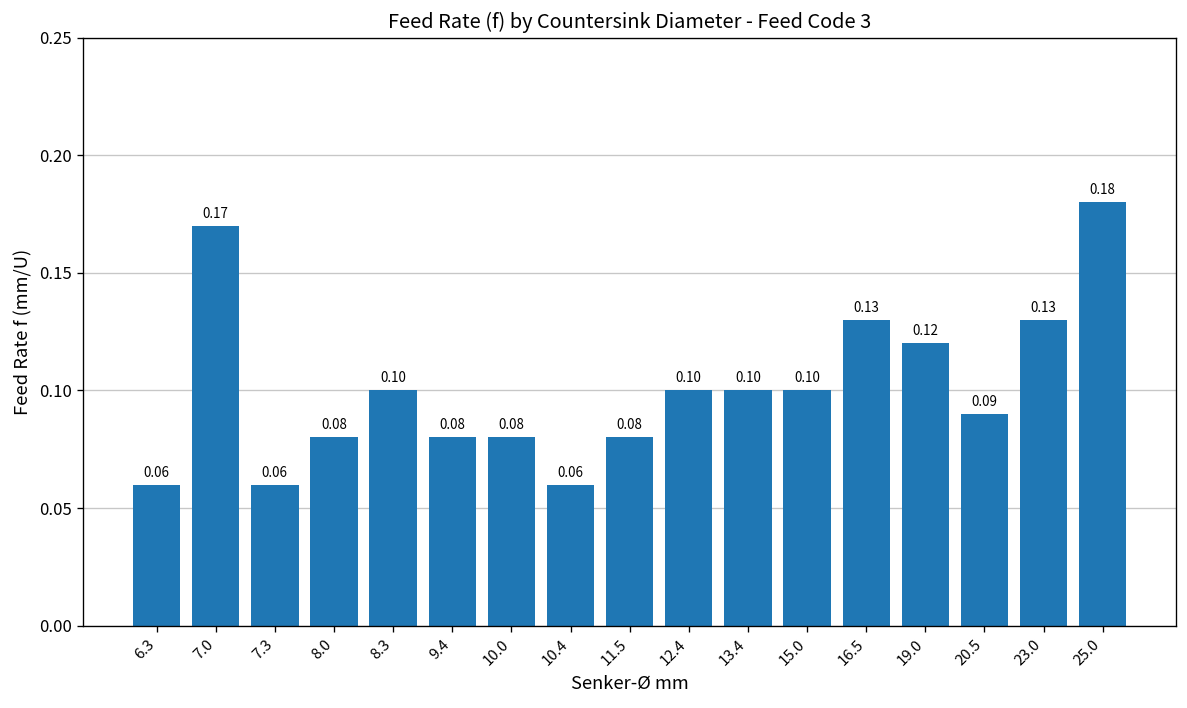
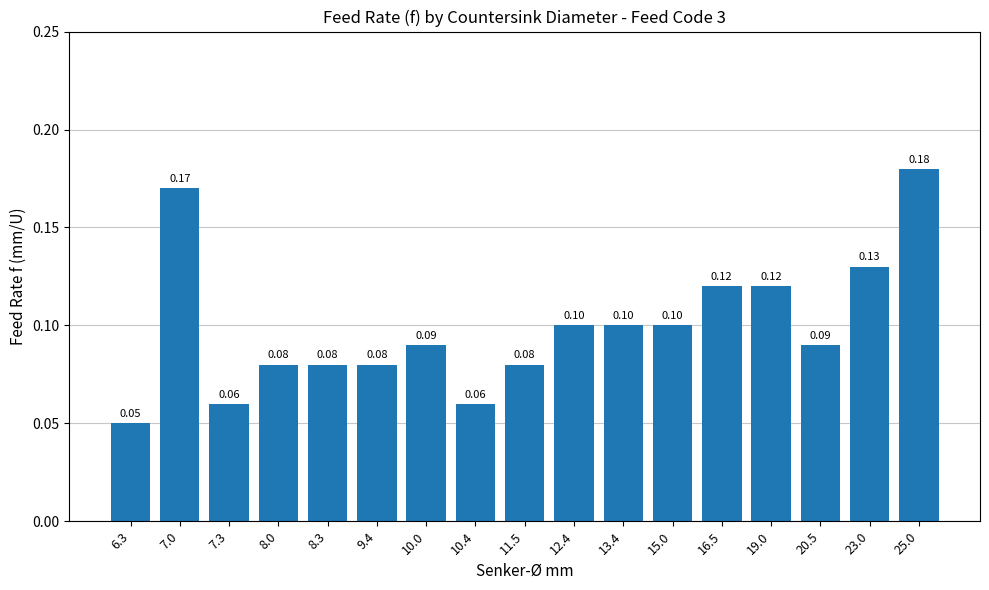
6.3: 0.06 -> 0.05
8.3: 0.10 -> 0.08
10.0: 0.08 -> 0.09
16.5: 0.13 -> 0.12
